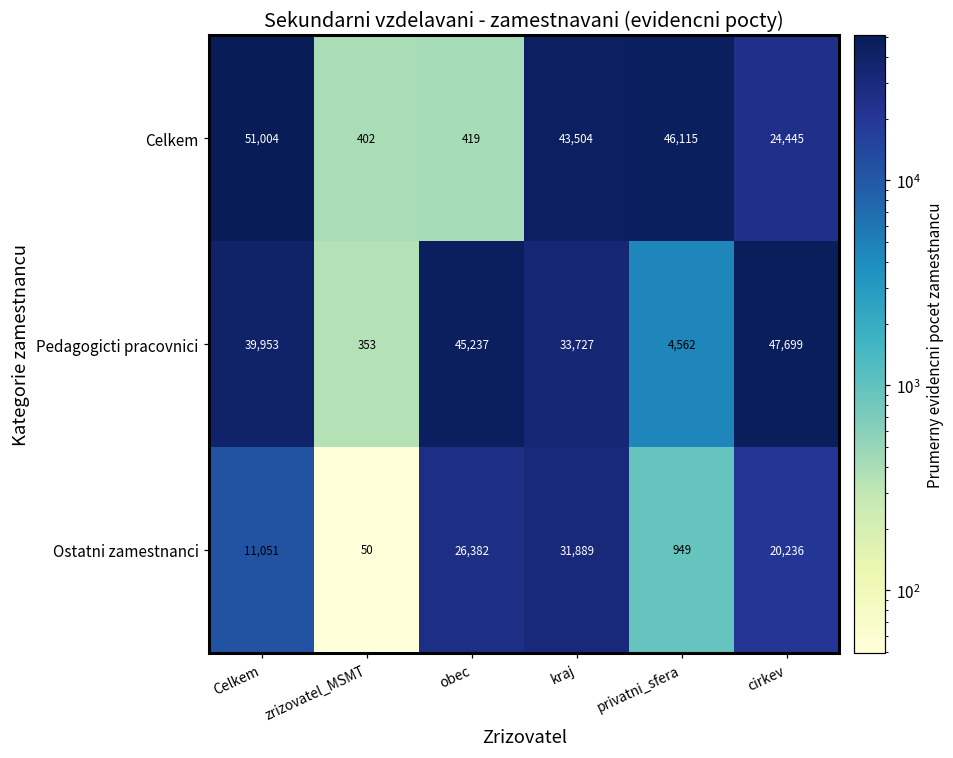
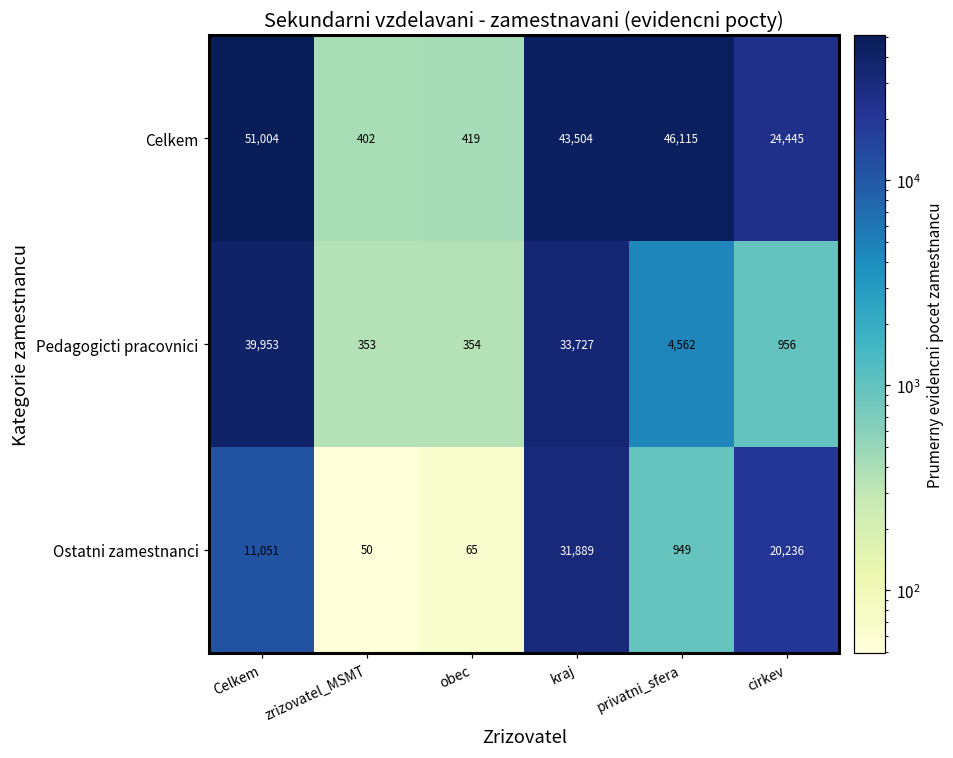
Pedagogicti pracovnici, obec: 45,237 -> 354
Pedagogicti pracovnici, cirkev: 47,699 -> 956
Ostatni zamestnanci, obec: 26,382 -> 65
